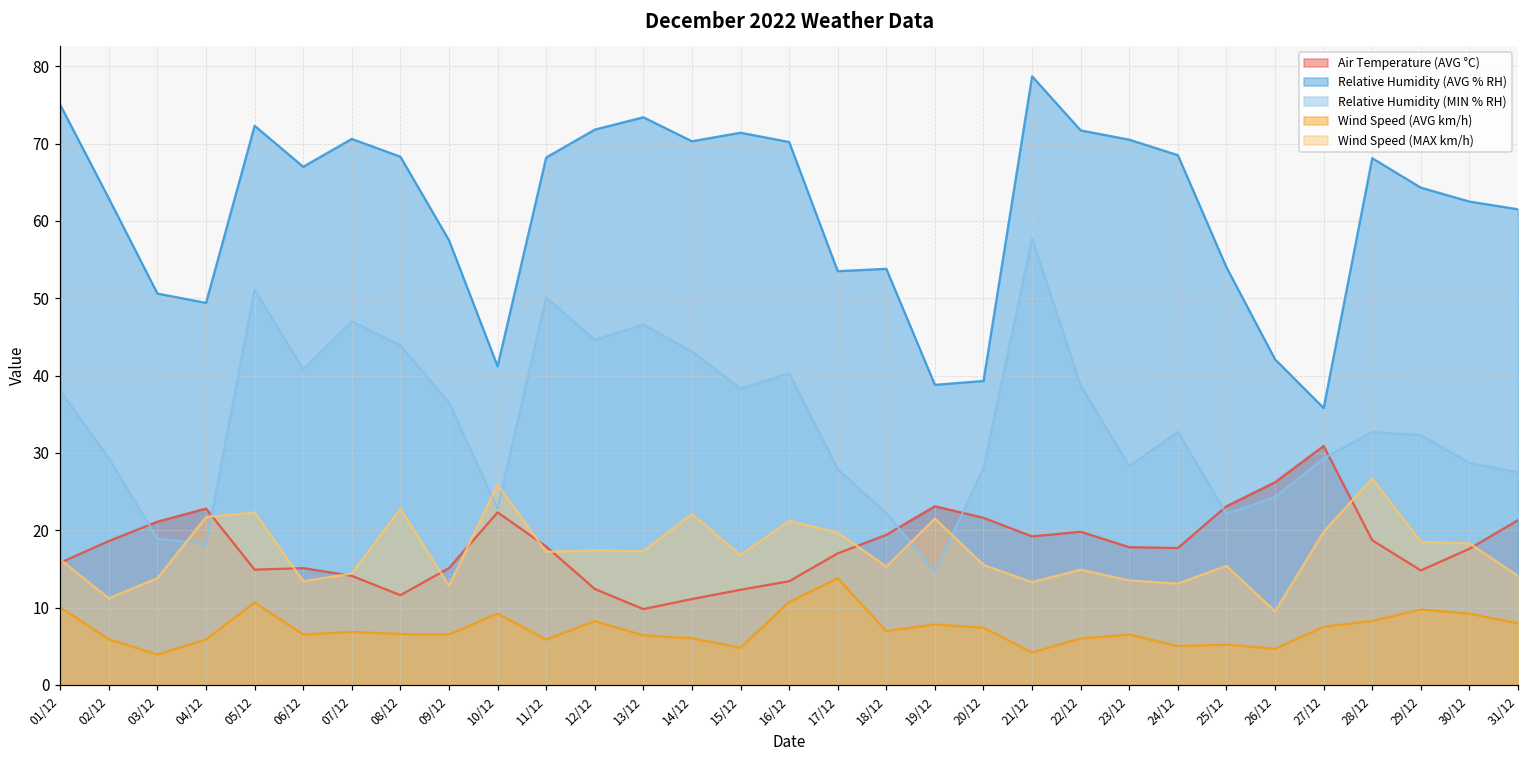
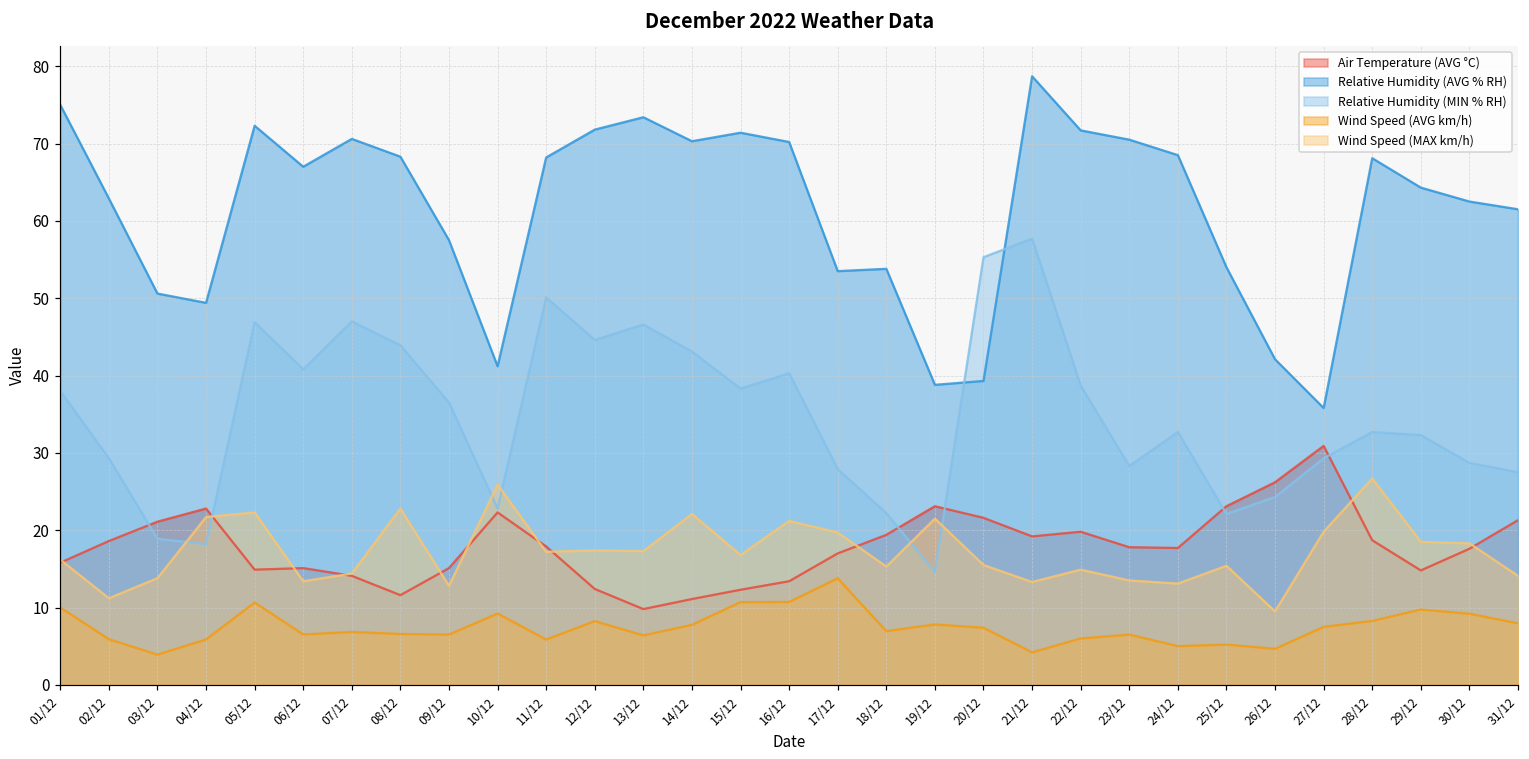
Relative Humidity (MIN % RH), 05/12: 51 -> 47
Wind Speed (AVG km/h), 14/12: 6 -> 8
Wind Speed (AVG km/h), 15/12: 5 -> 11
Relative Humidity (MIN % RH), 20/12: 28 -> 55
